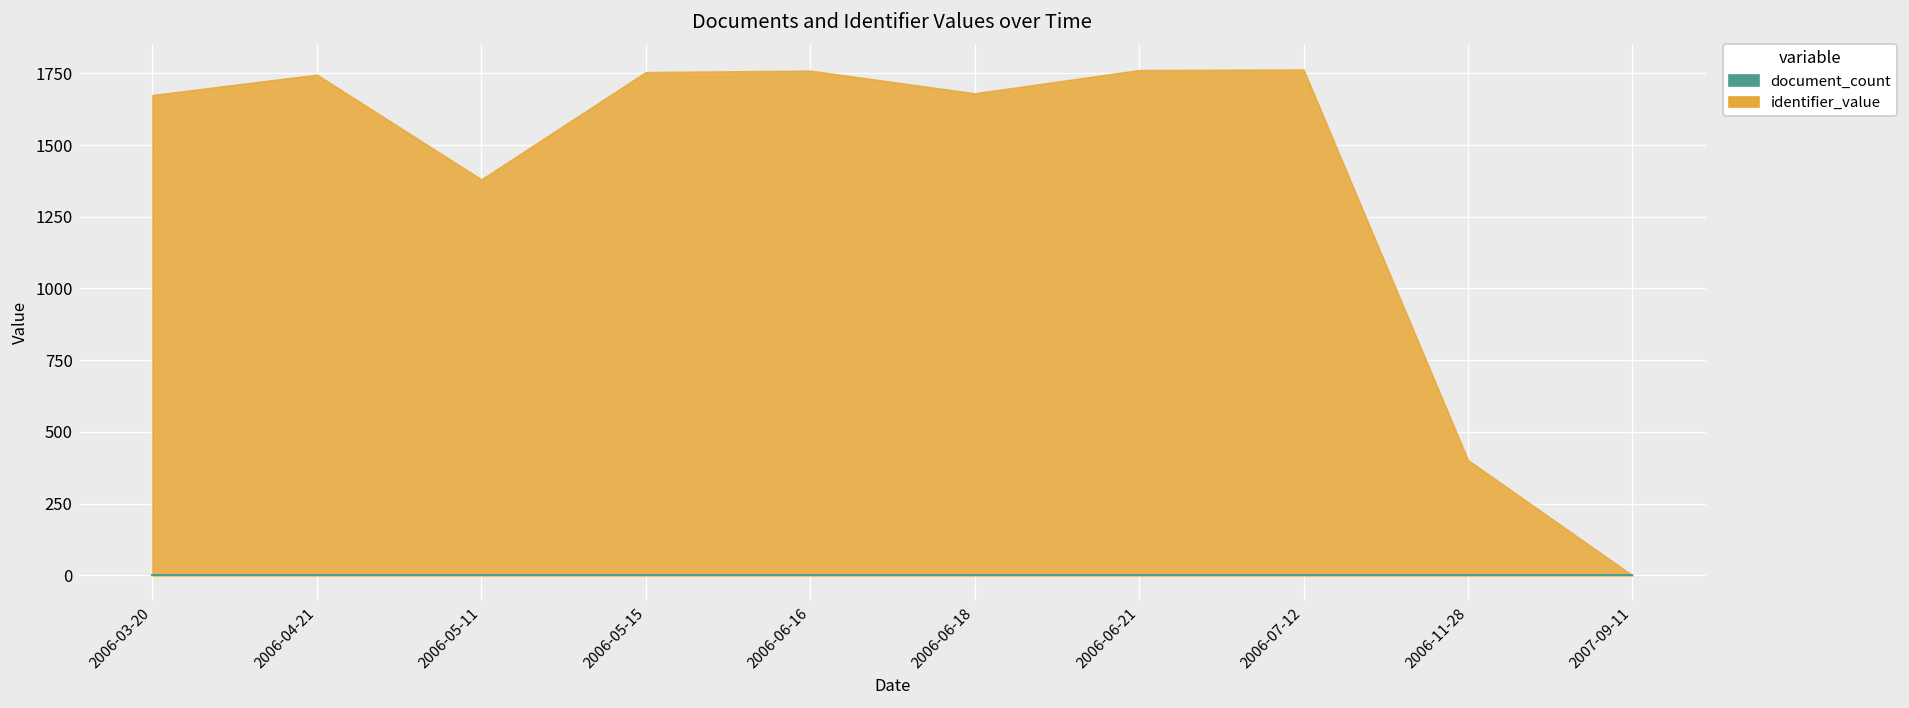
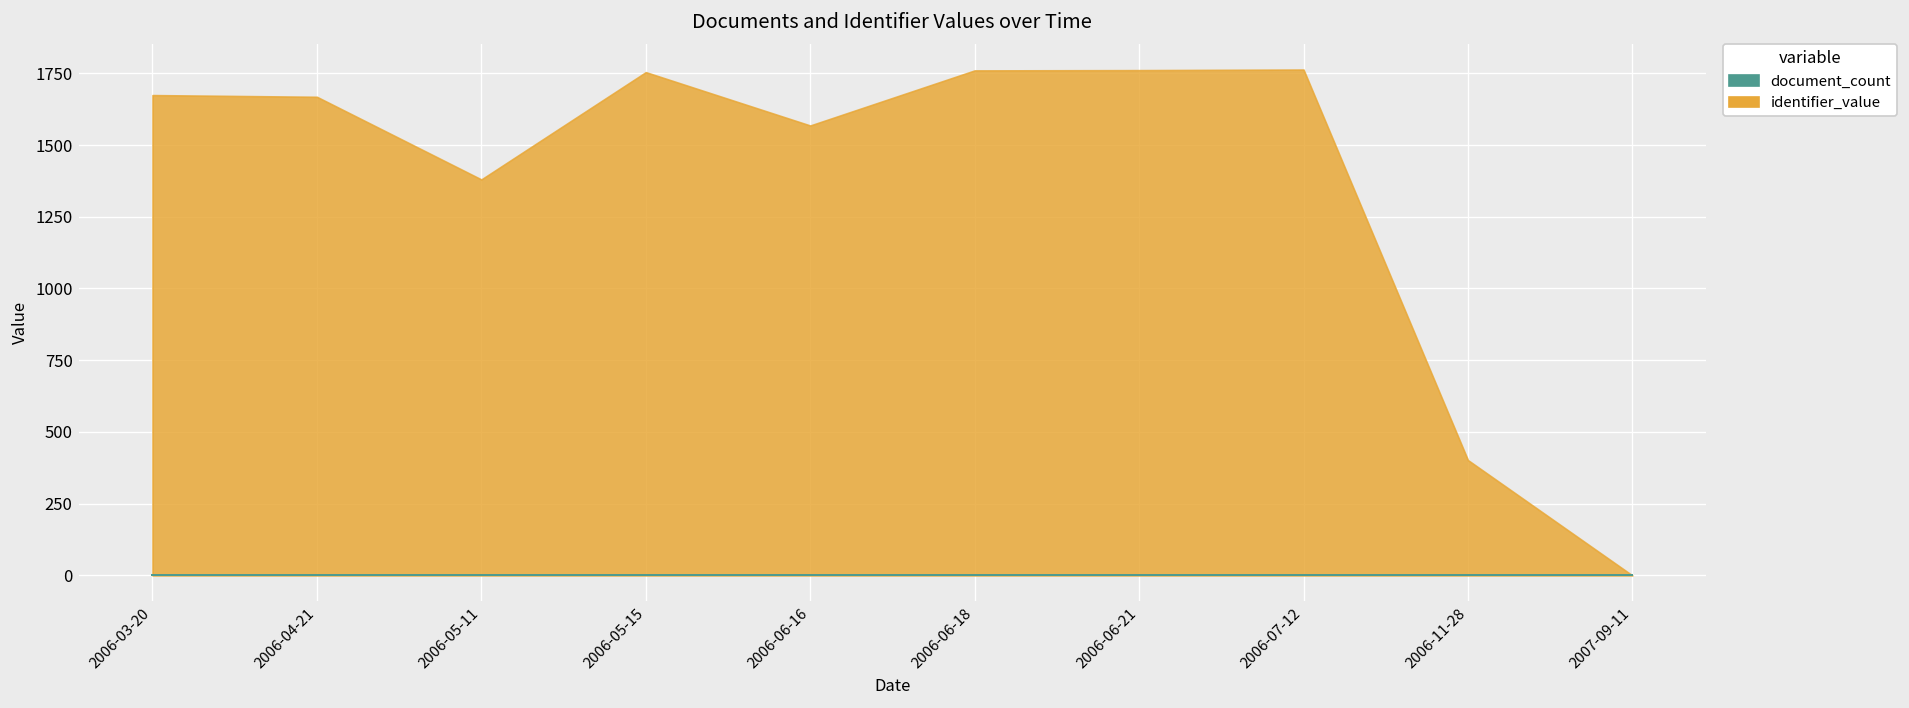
identifier_value, 2006-04-21: 1750 -> 1670
identifier_value, 2006-06-16: 1760 -> 1570
identifier_value, 2006-06-18: 1680 -> 1760
